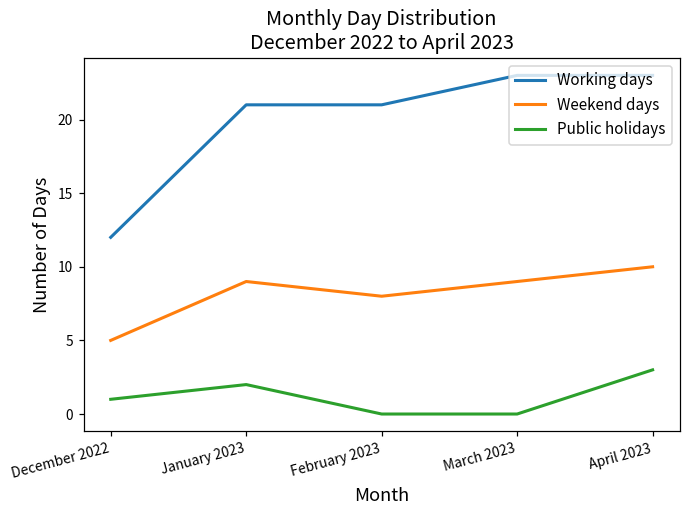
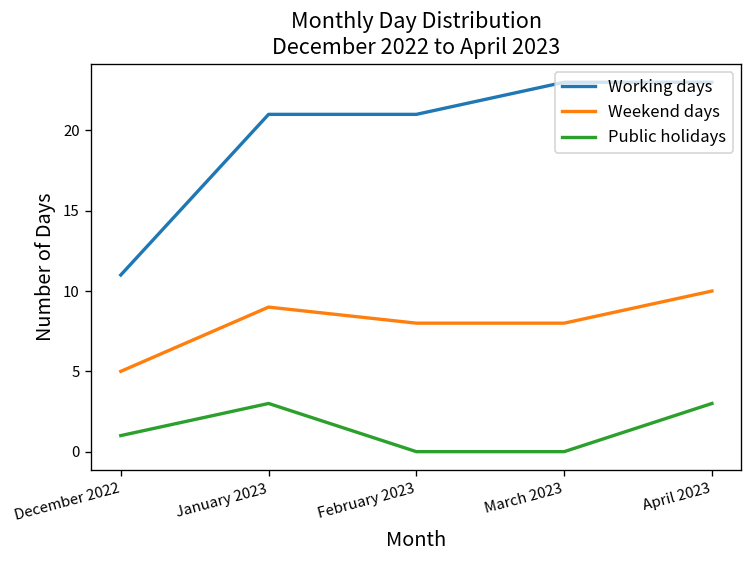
Working days, December 2022: 12 -> 11
Public holidays, January 2023: 2 -> 3
Weekend days, March 2023: 9 -> 8
